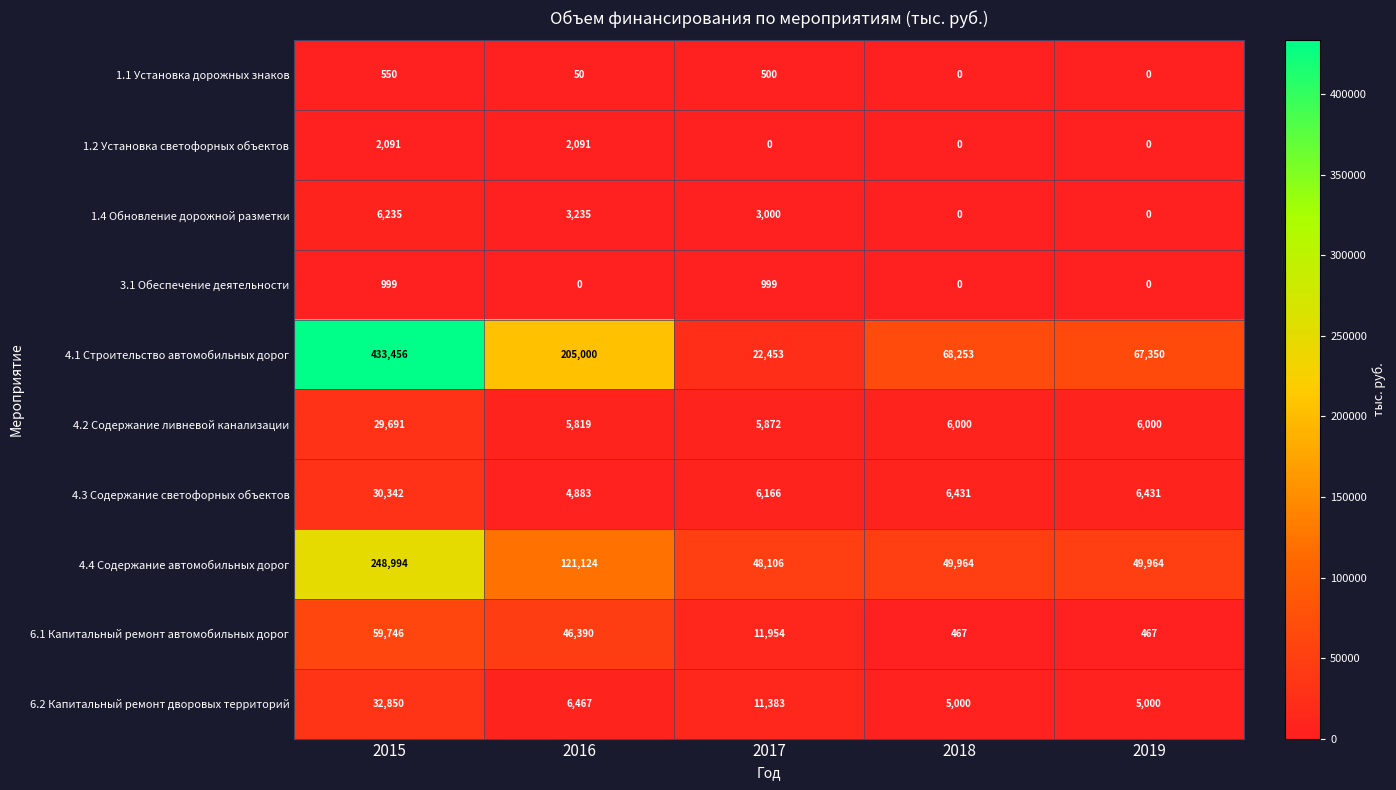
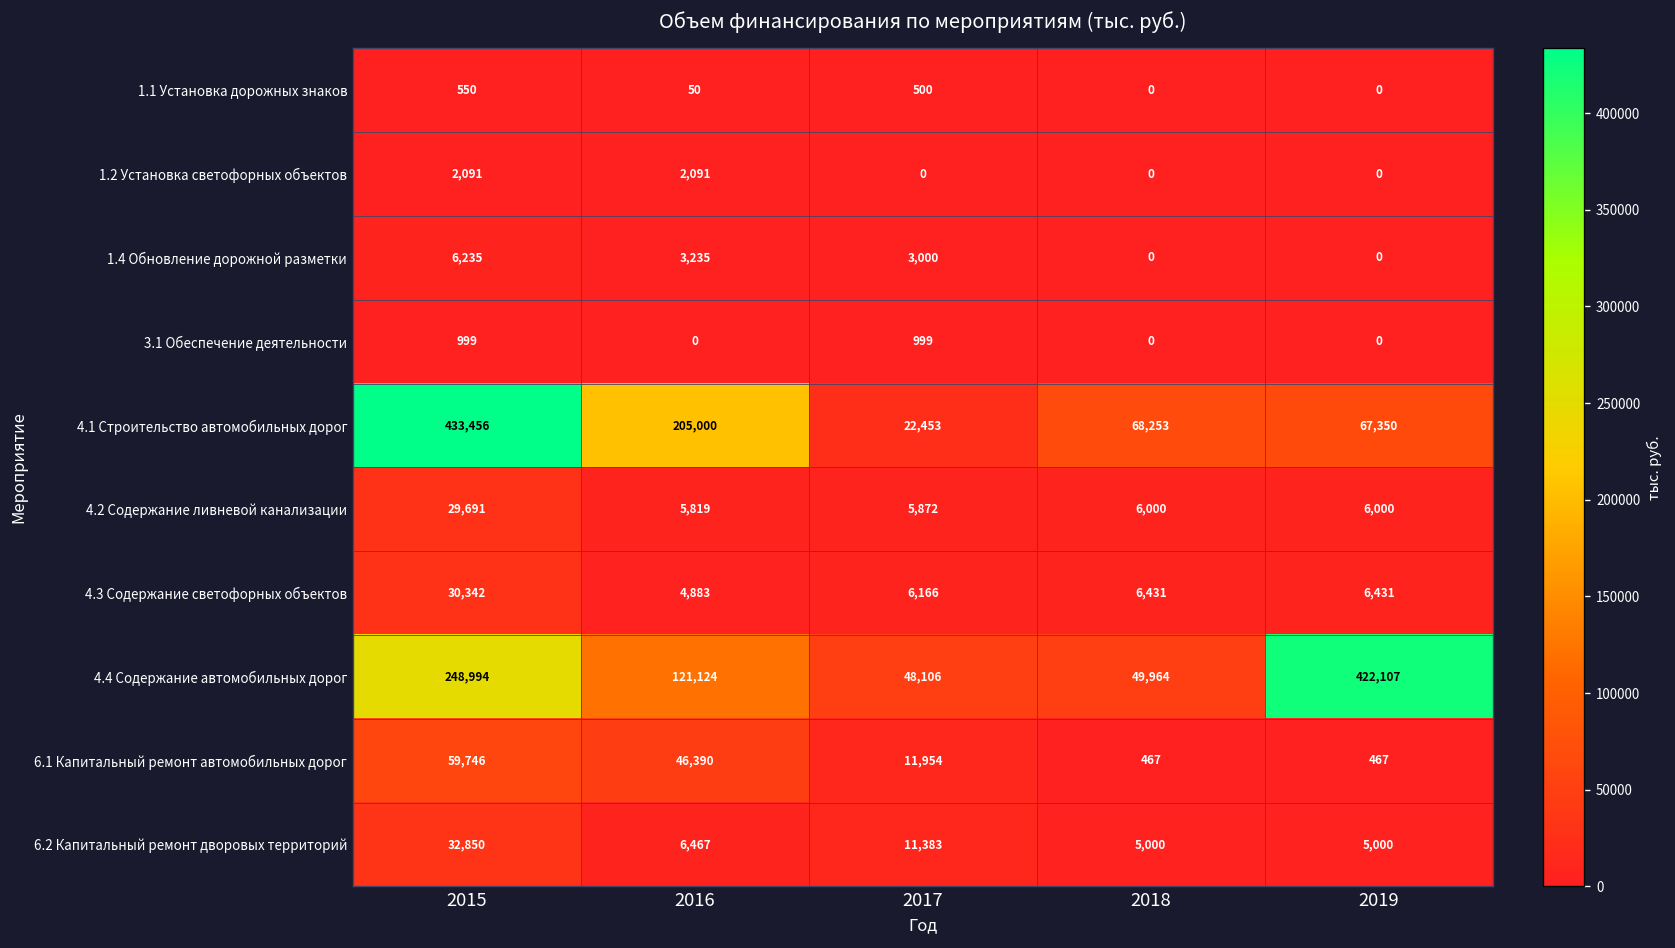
4.4 Содержание автомобильных дорог, 2019: 49,964 -> 422,107
